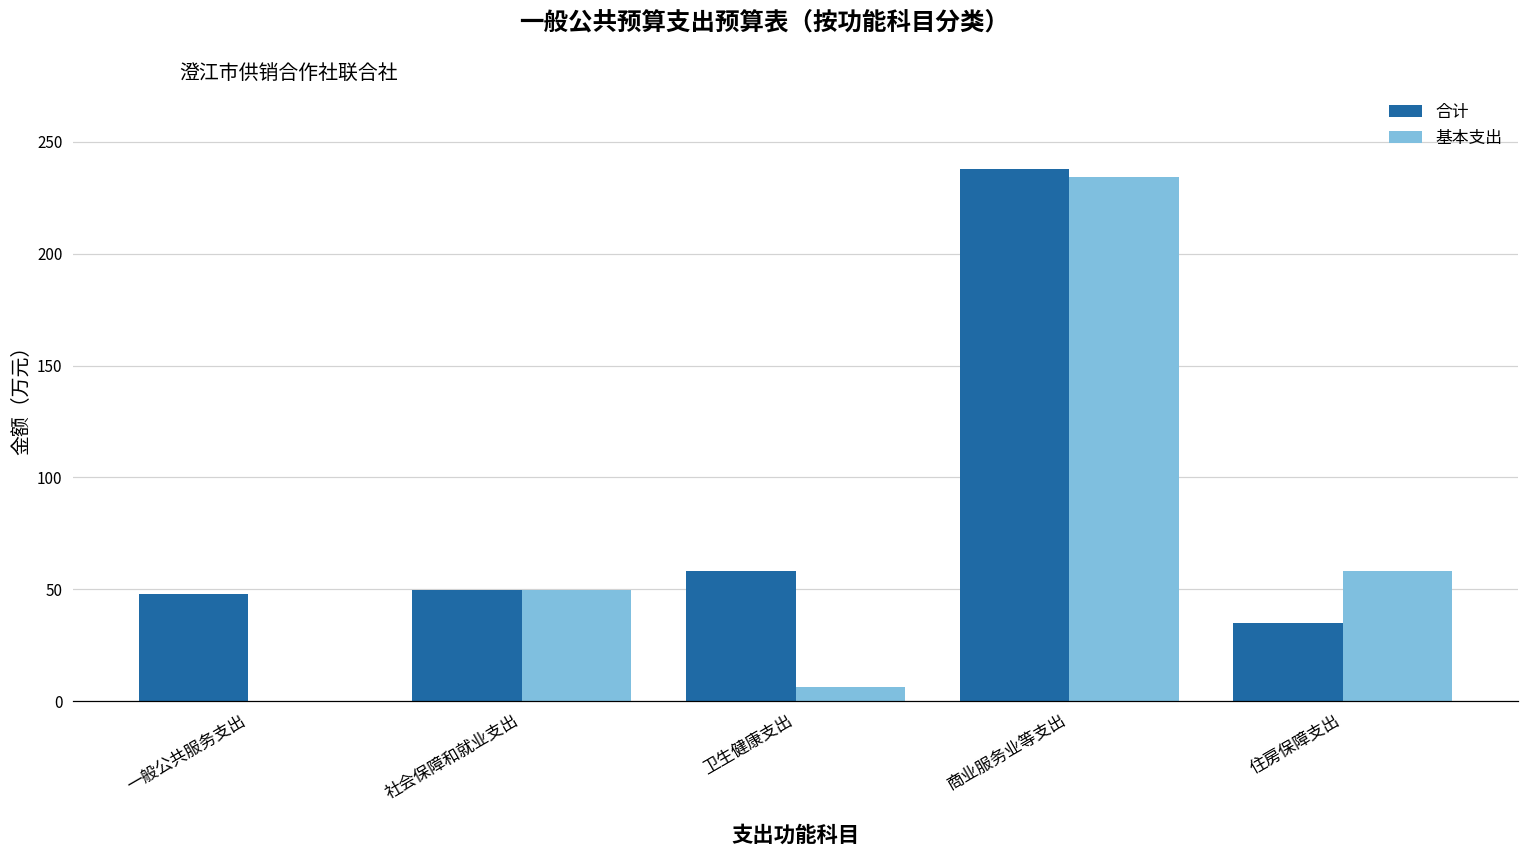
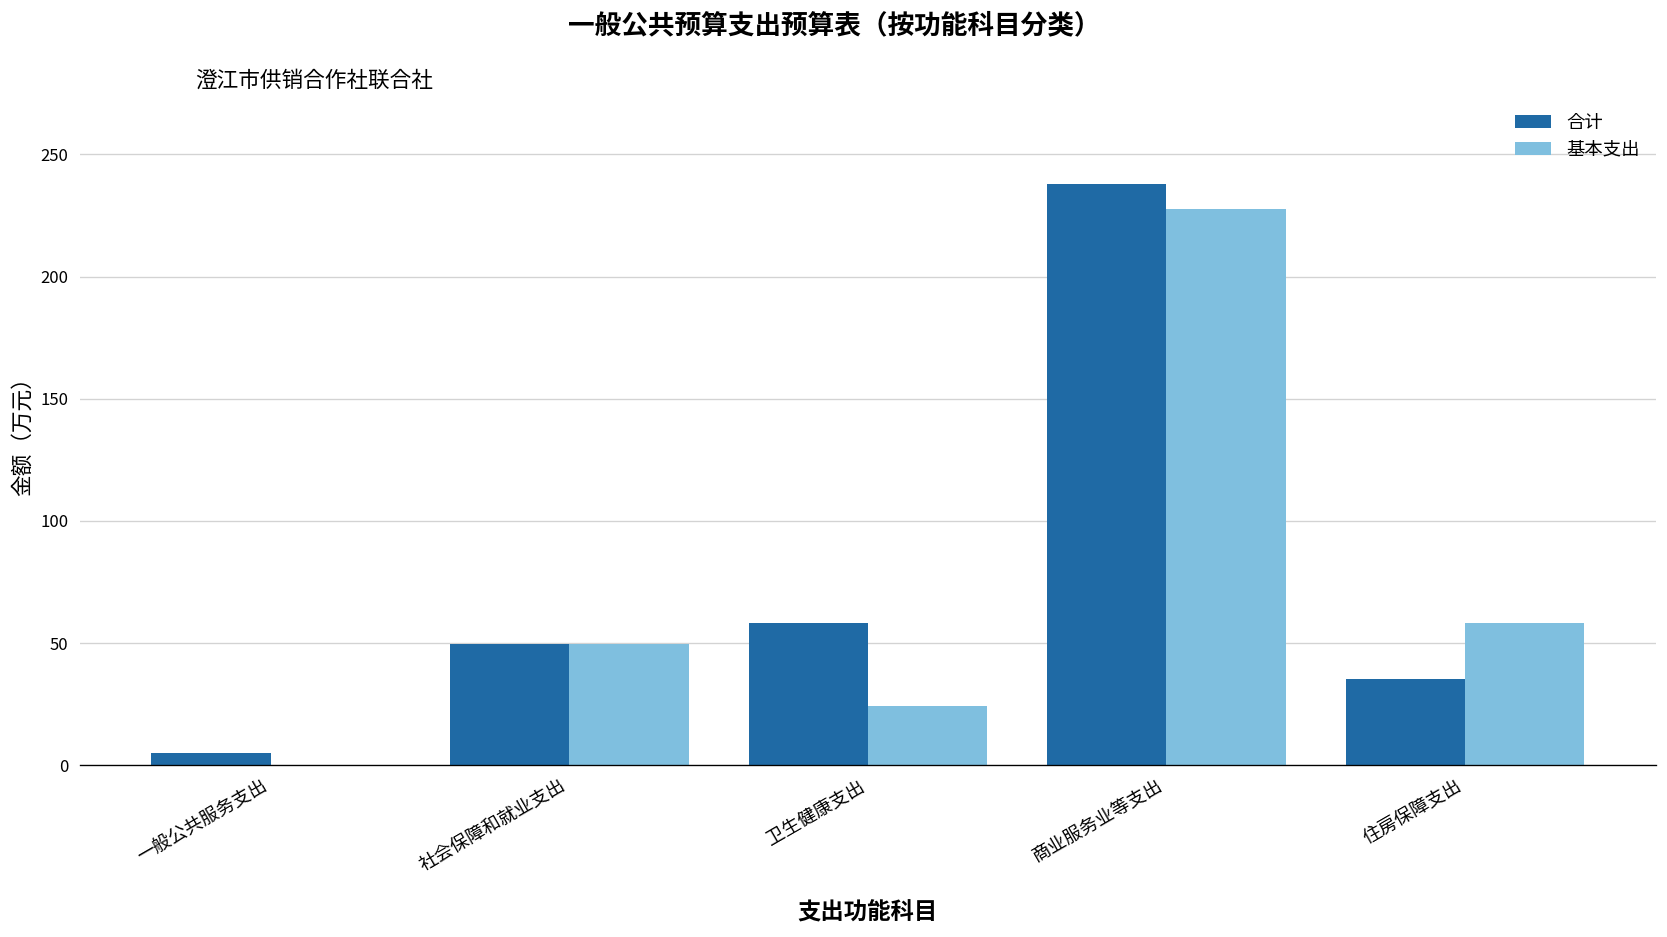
合计, 一般公共服务支出: 48 -> 5
基本支出, 卫生健康支出: 7 -> 24
基本支出, 商业服务业等支出: 234 -> 228
